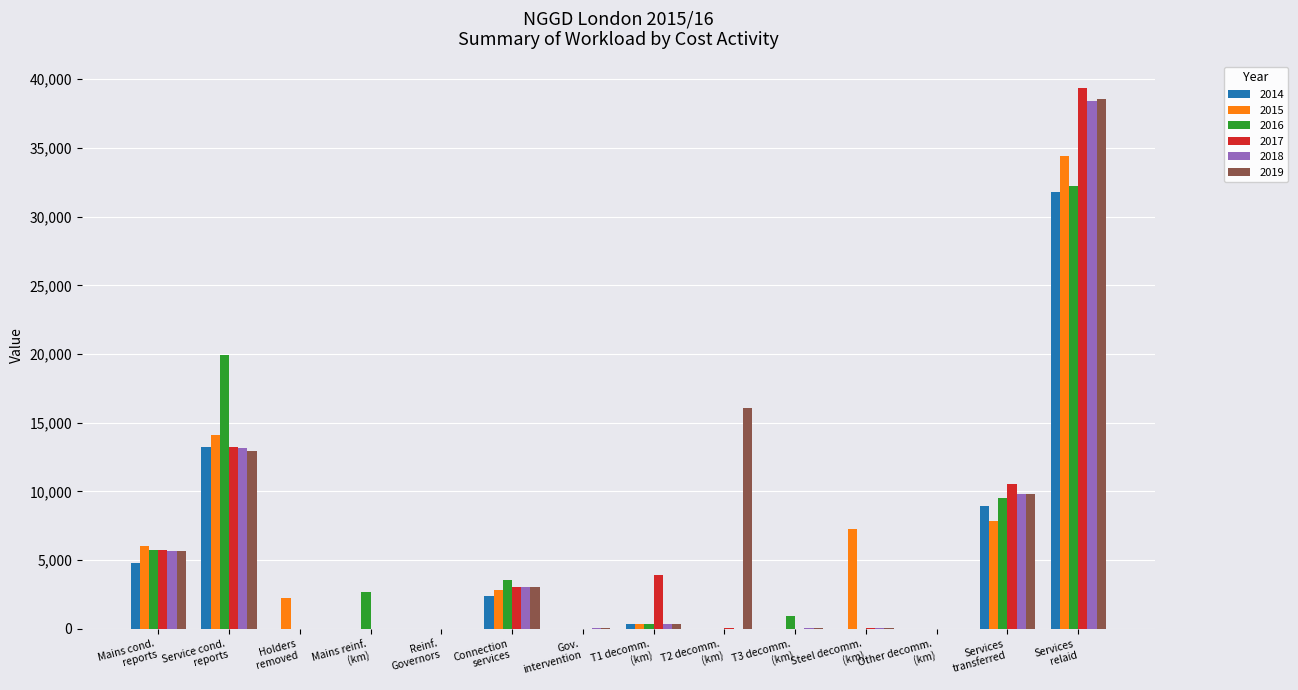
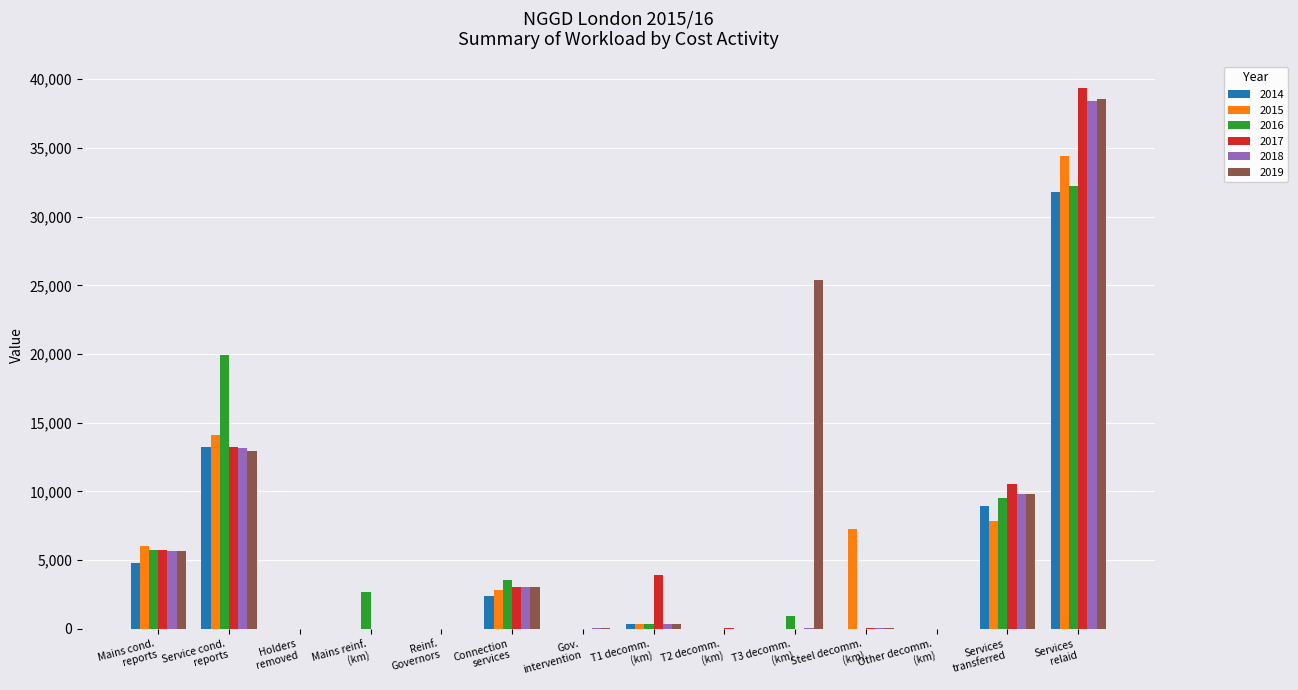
2015, Holders removed: 2,300 -> 0
2019, T2 decomm. (km): 16,100 -> 0
2019, T3 decomm. (km): 0 -> 25,400
